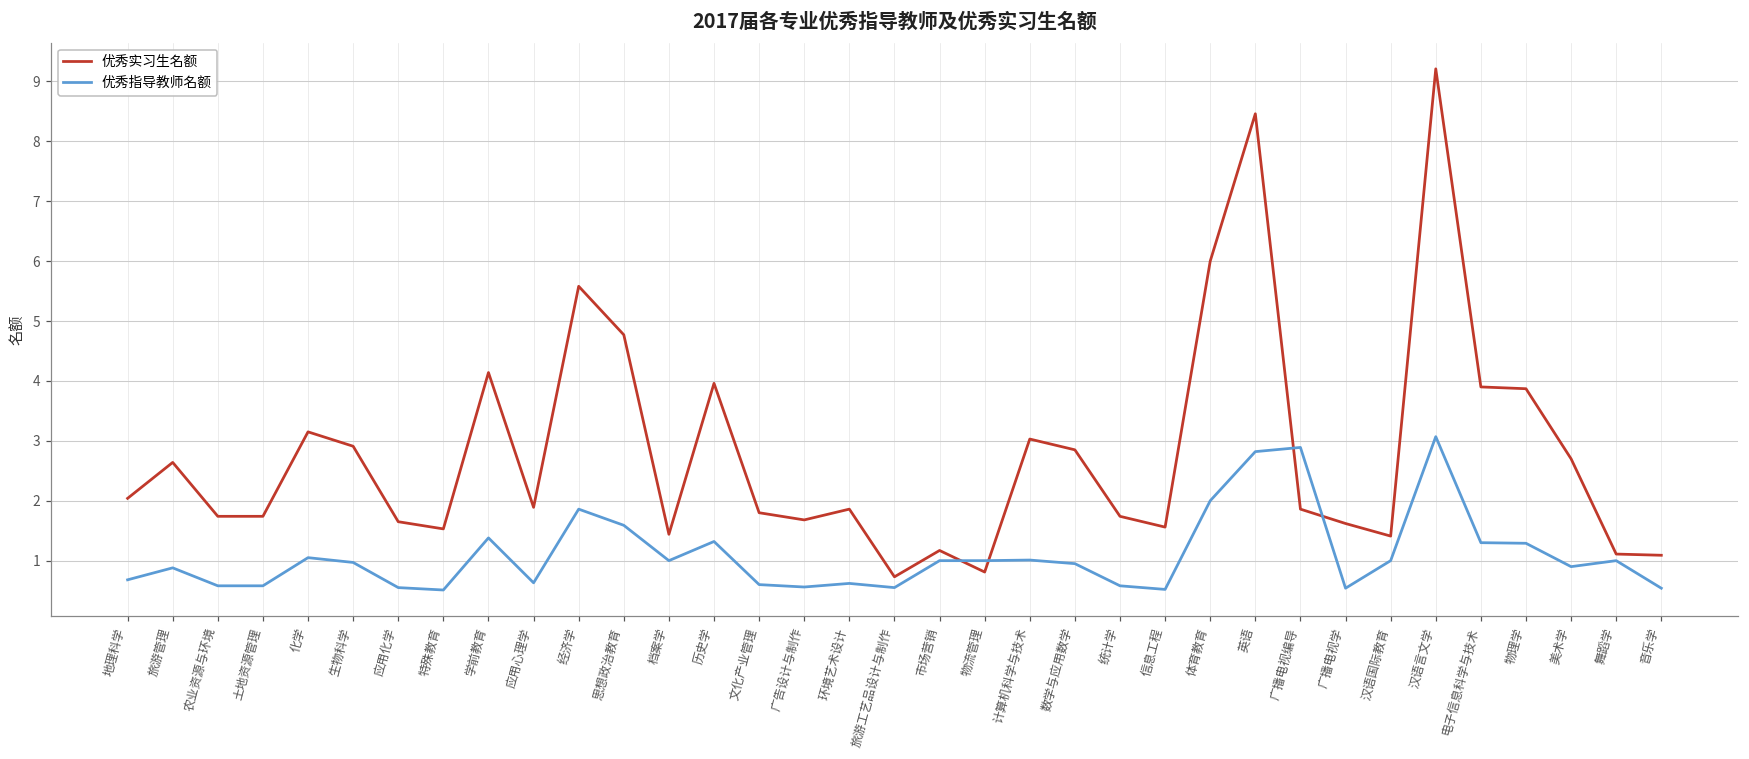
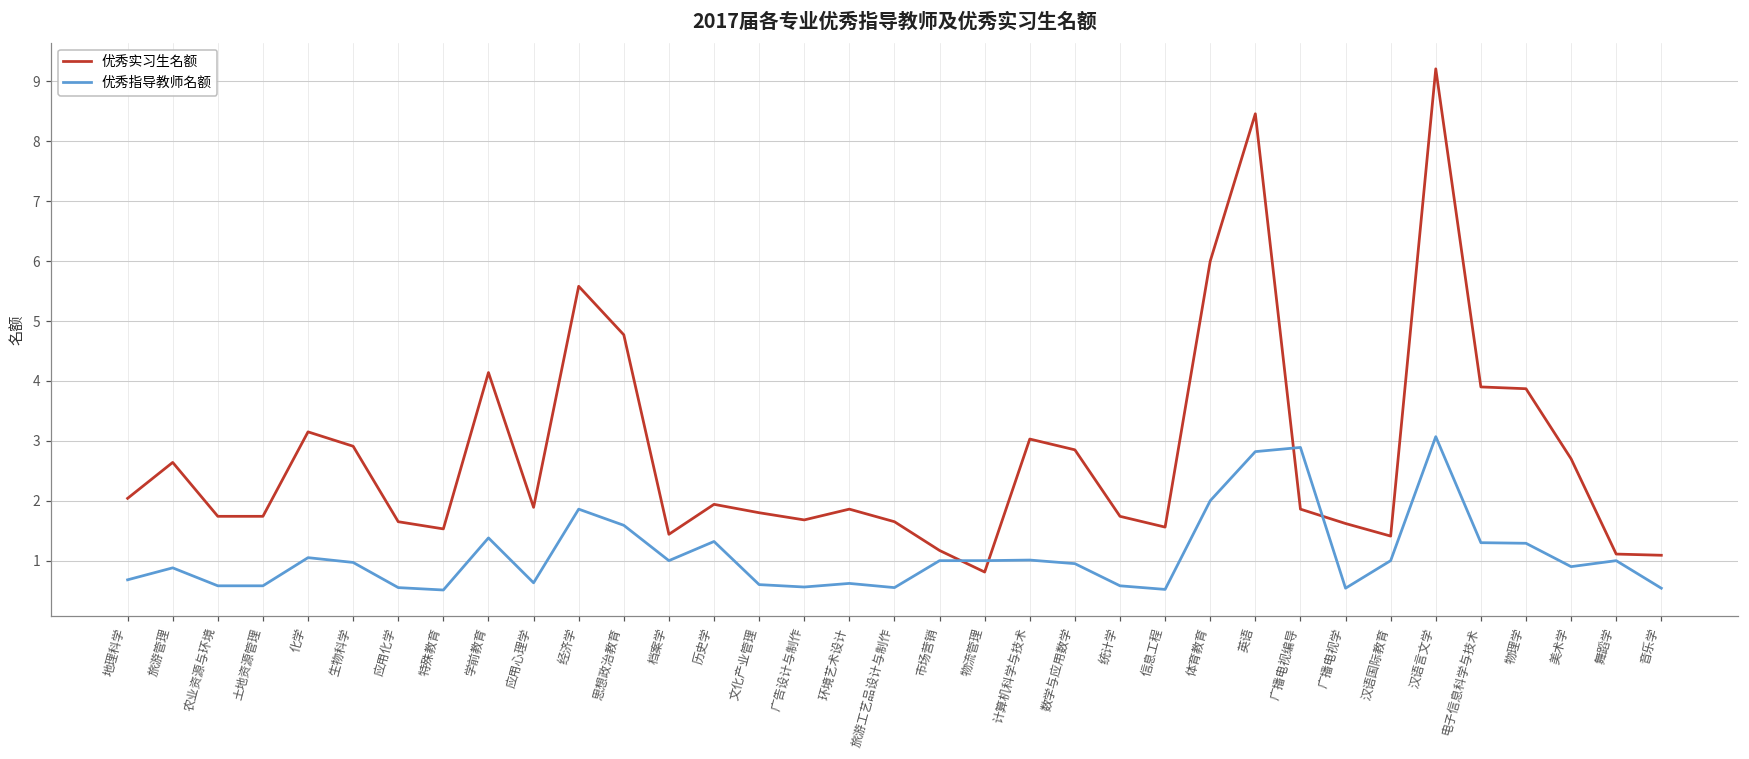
优秀实习生名额, 历史学: 4.0 -> 1.9
优秀实习生名额, 旅游工艺品设计与制作: 0.7 -> 1.7
